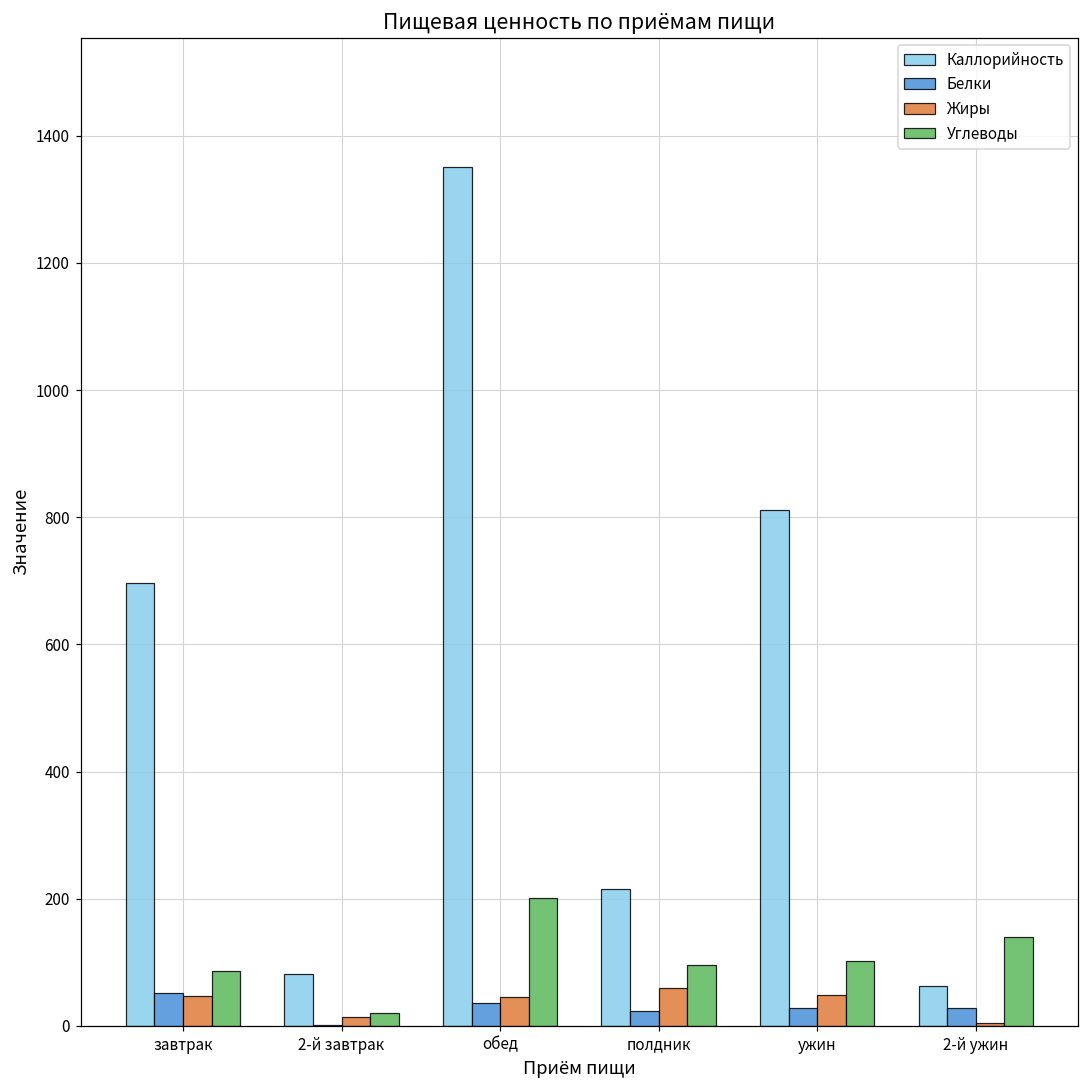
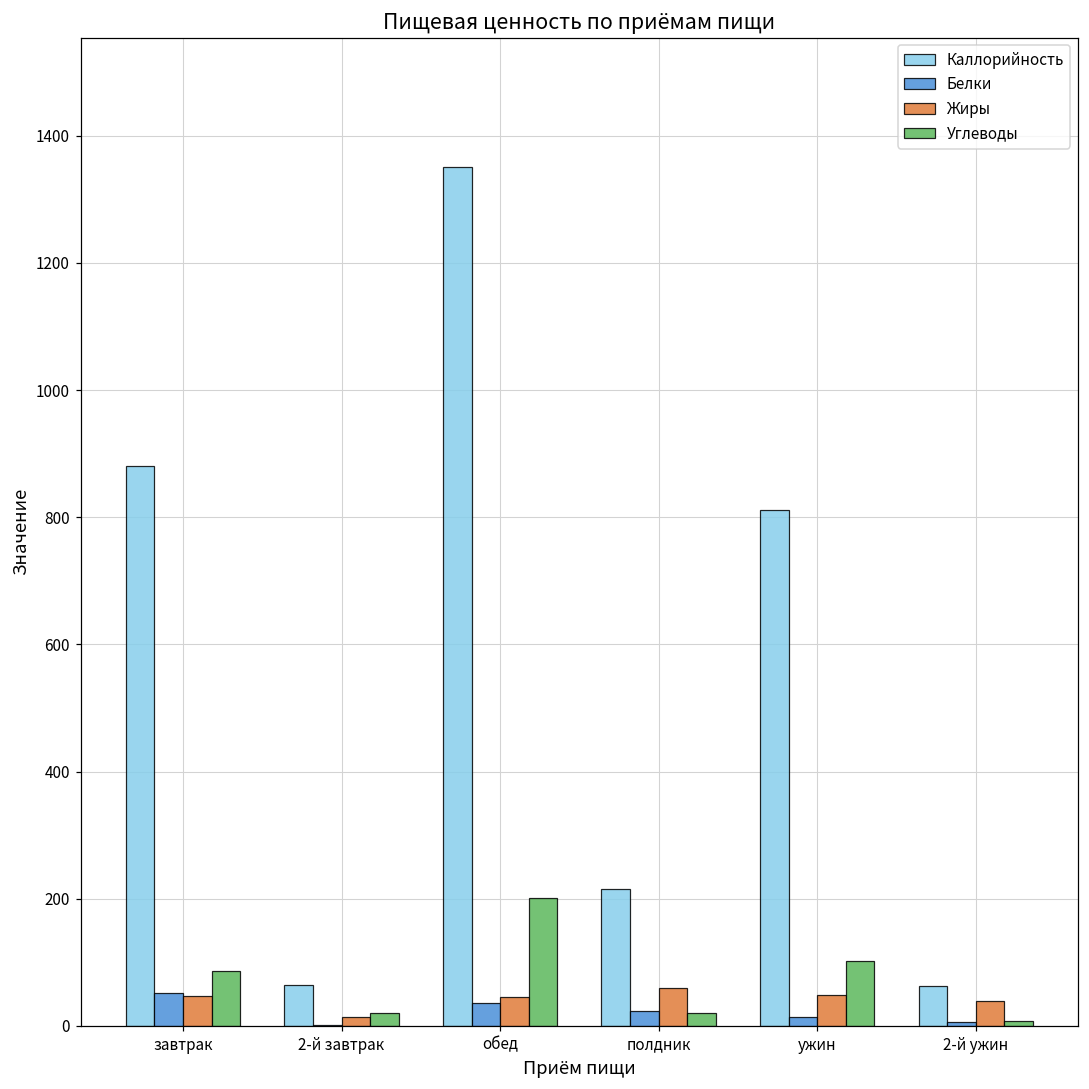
Каллорийность, завтрак: 700 -> 880
Каллорийность, 2-й завтрак: 80 -> 60
Углеводы, полдник: 90 -> 20
Белки, ужин: 30 -> 10
Белки, 2-й ужин: 30 -> 10
Жиры, 2-й ужин: 0 -> 40
Углеводы, 2-й ужин: 140 -> 10
